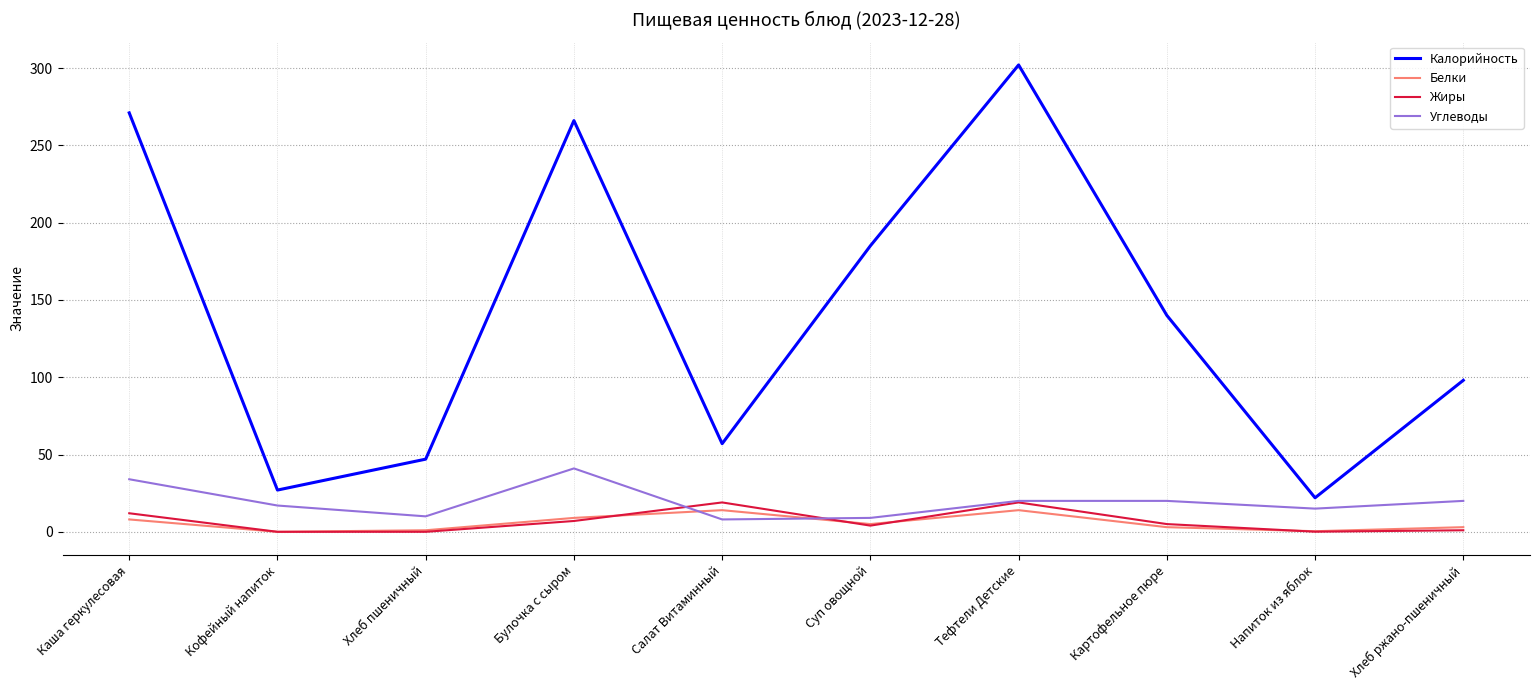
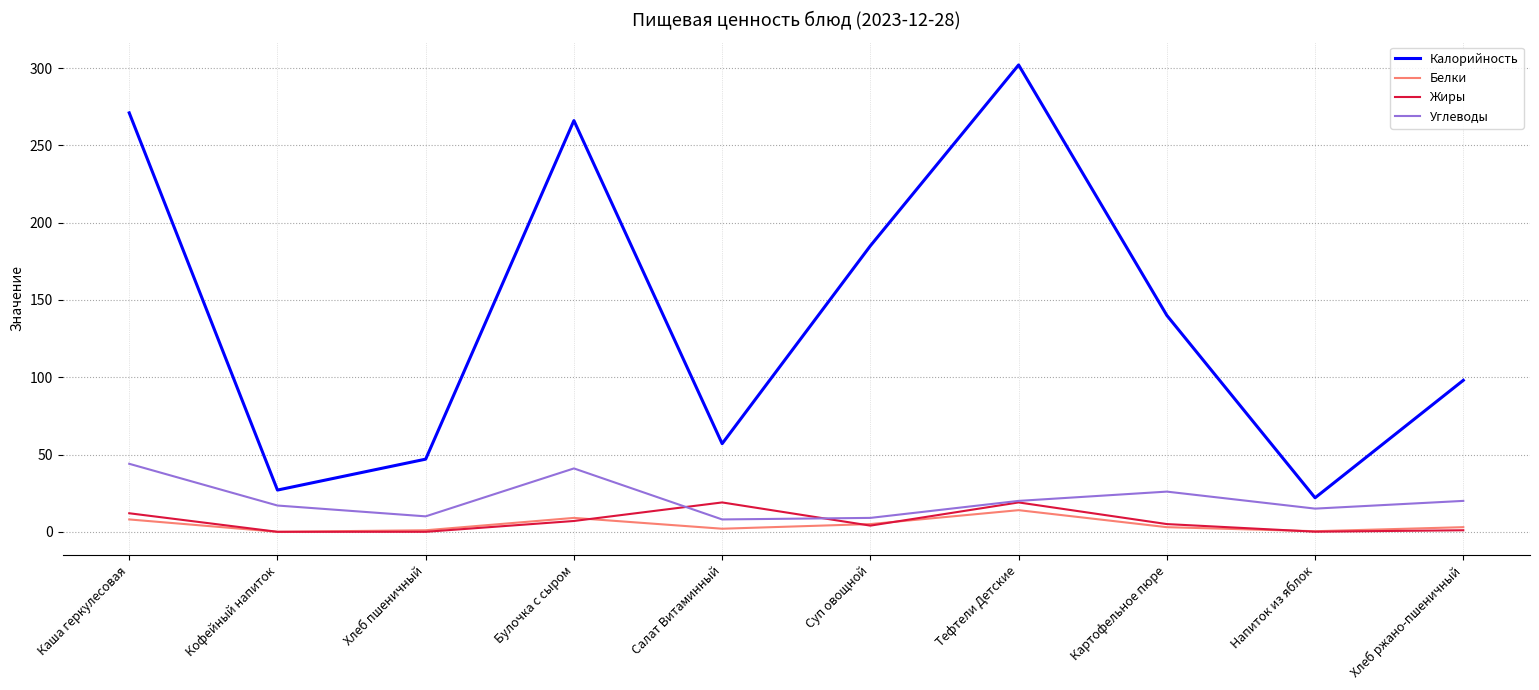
Углеводы, Каша геркулесовая: 34 -> 44
Белки, Салат Витаминный: 14 -> 2
Углеводы, Картофельное пюре: 20 -> 26
